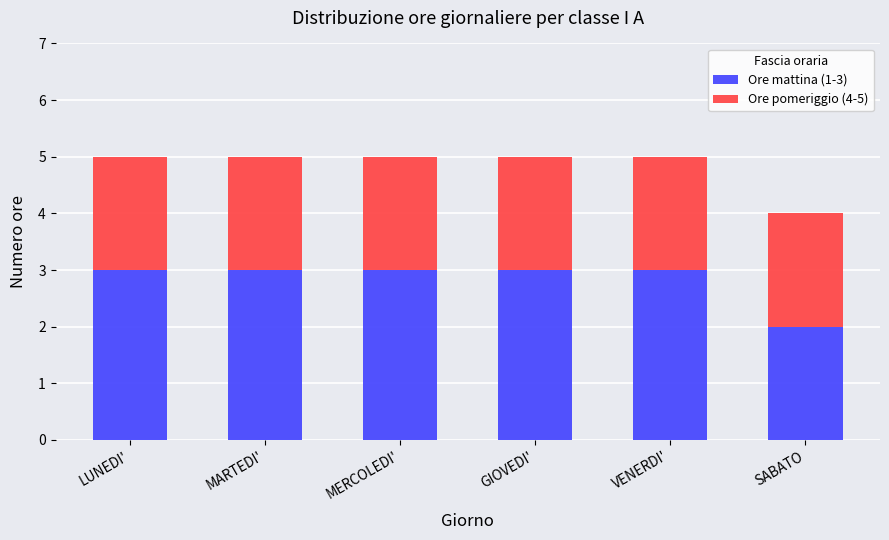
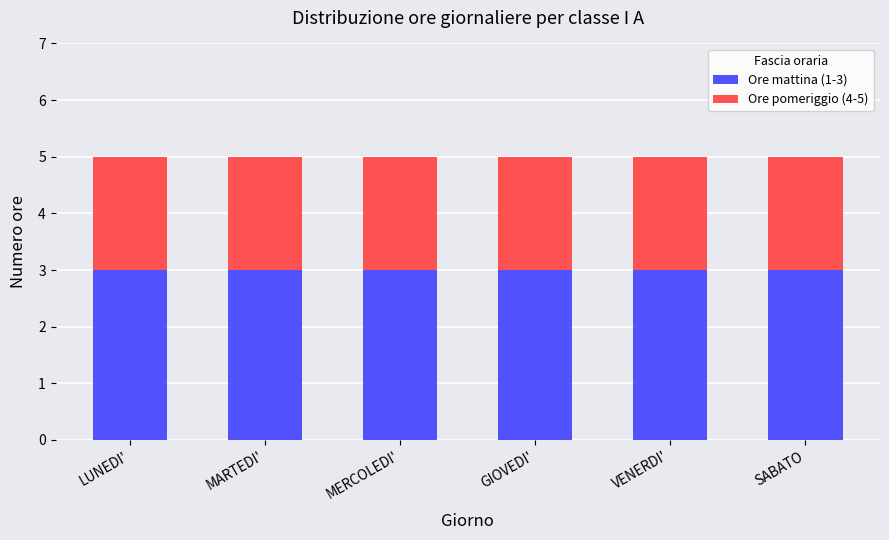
Ore mattina (1-3), SABATO: 2 -> 3
